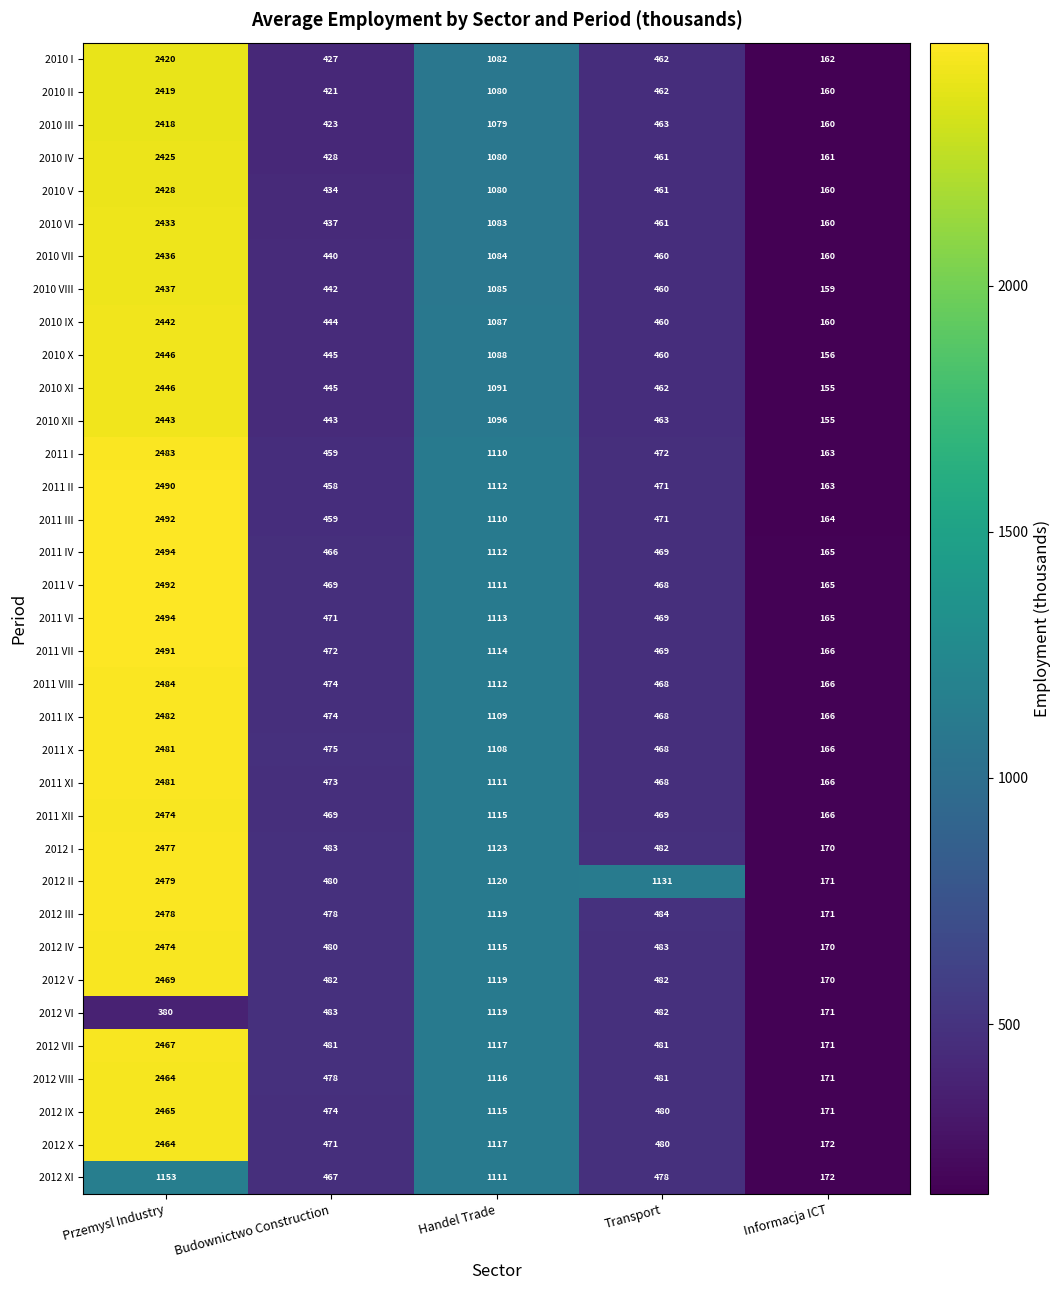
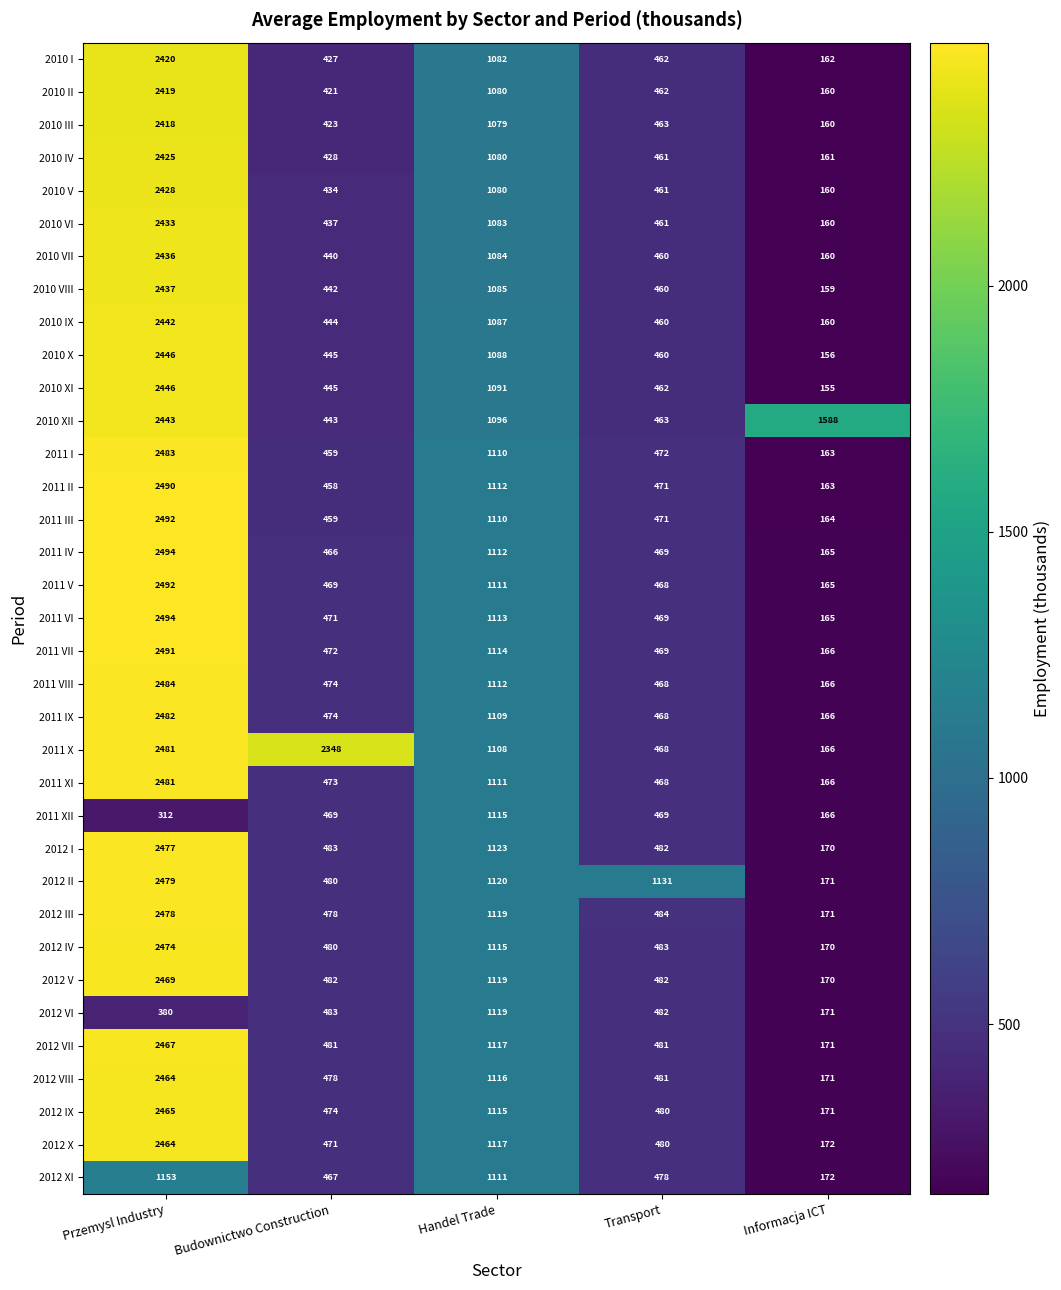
2010 XII, Informacja ICT: 155 -> 1588
2011 X, Budownictwo Construction: 475 -> 2348
2011 XII, Przemysl Industry: 2474 -> 312
